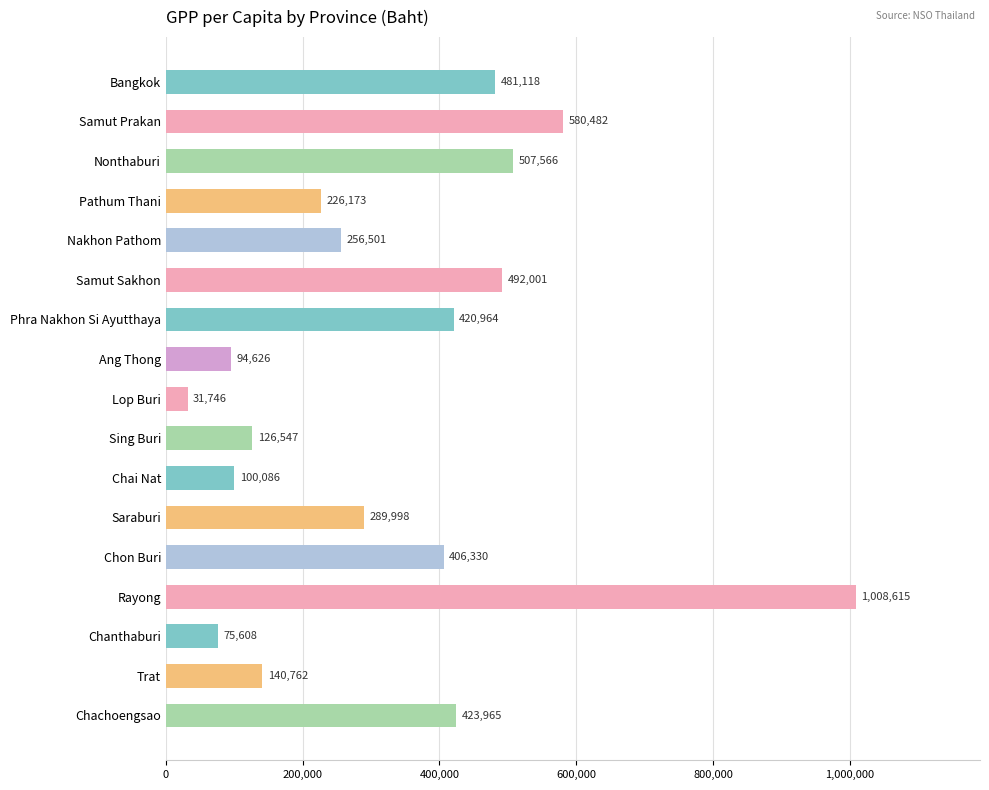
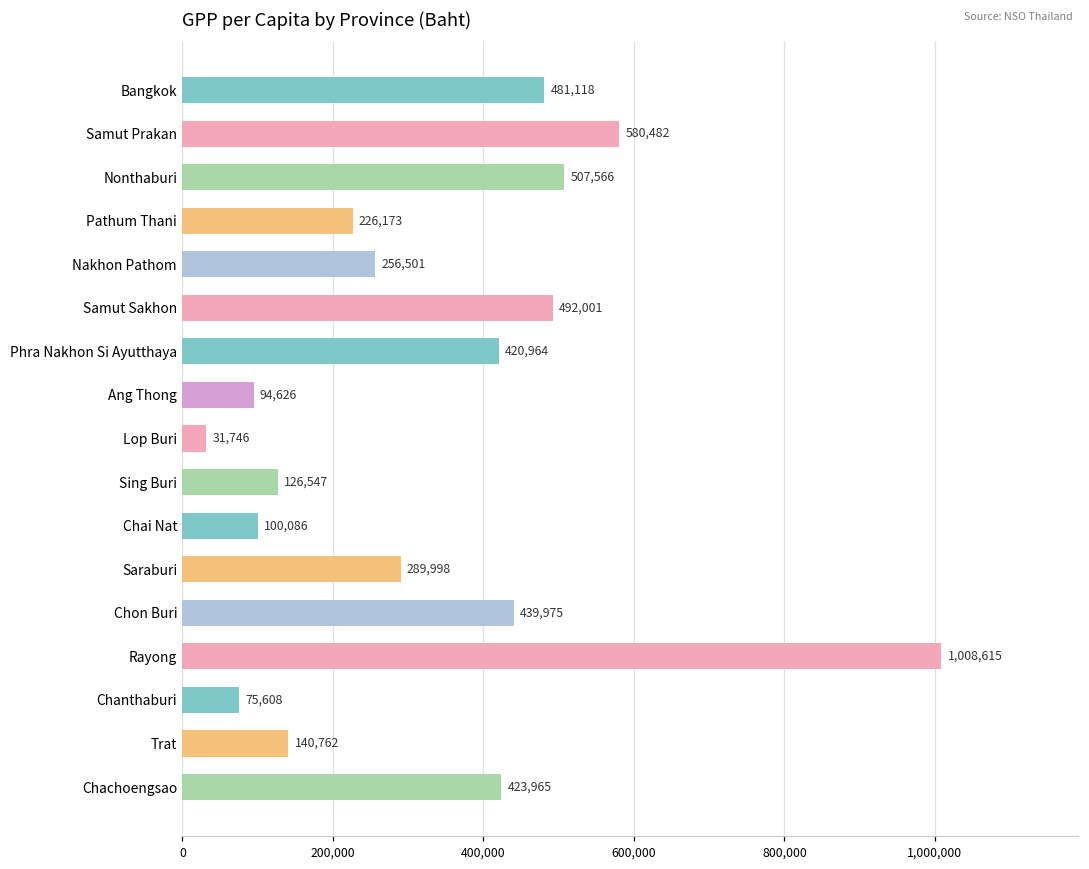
Chon Buri: 406,330 -> 439,975
